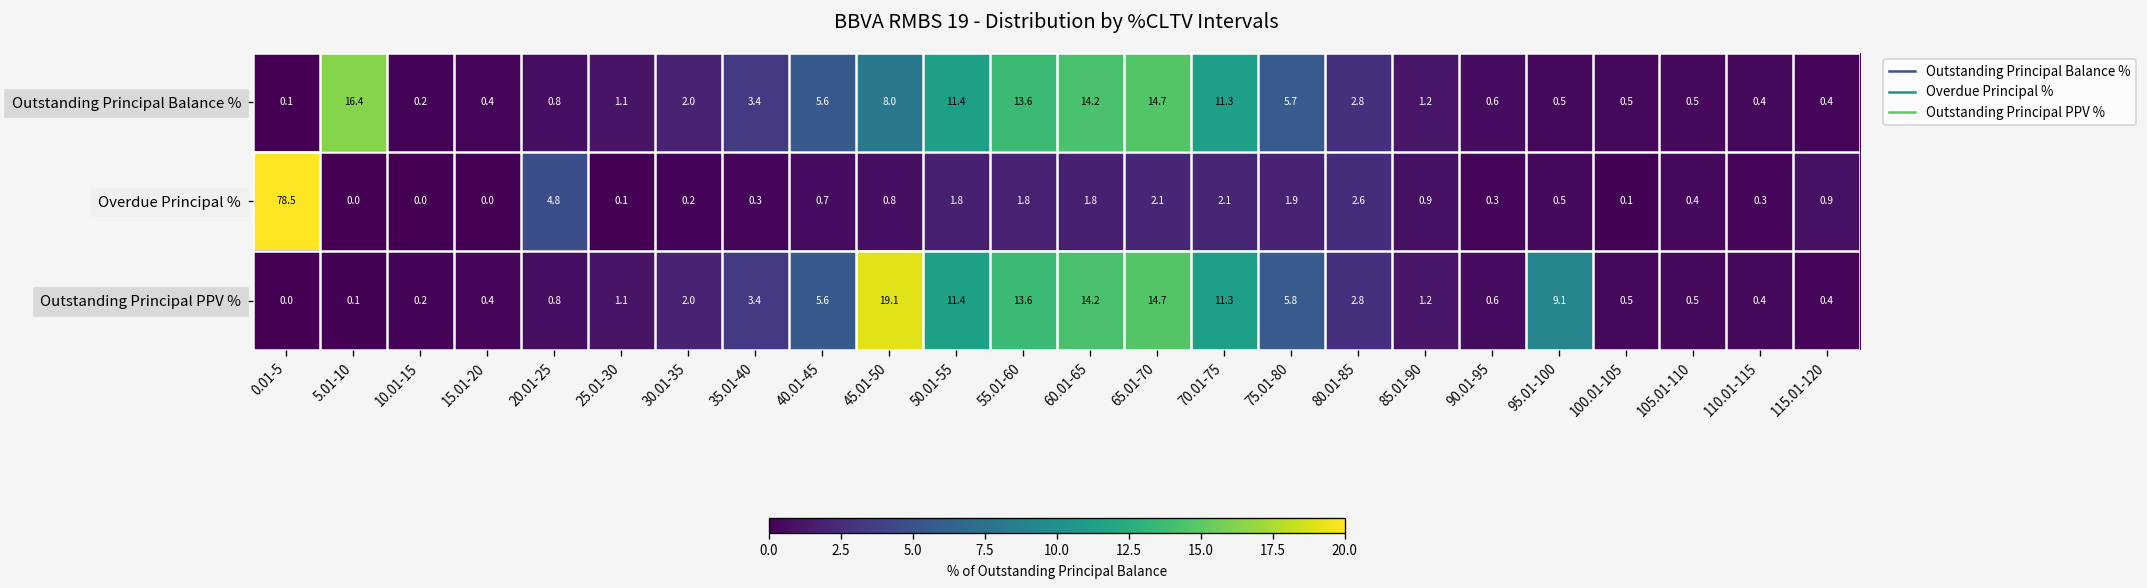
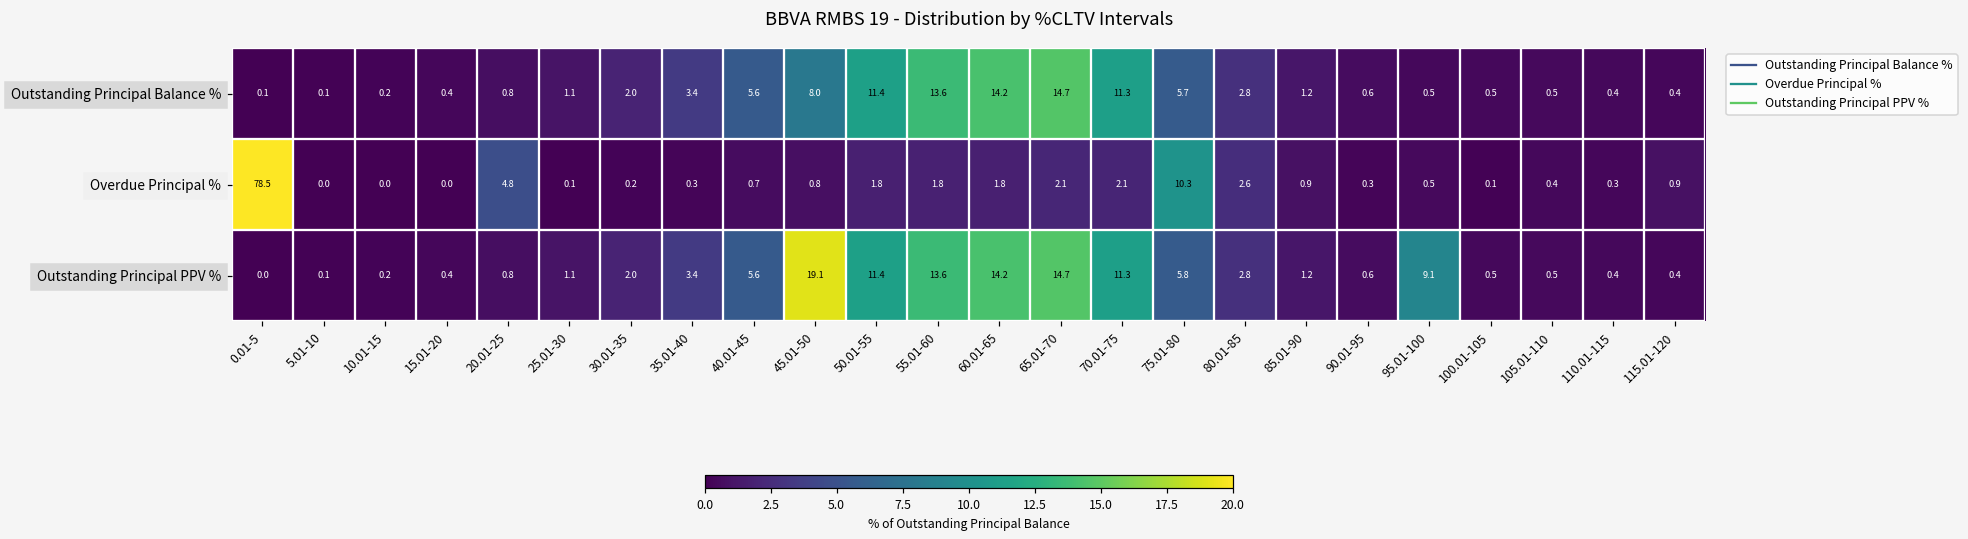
Outstanding Principal Balance %, 5.01-10: 16.4 -> 0.1
Overdue Principal %, 75.01-80: 1.9 -> 10.3
